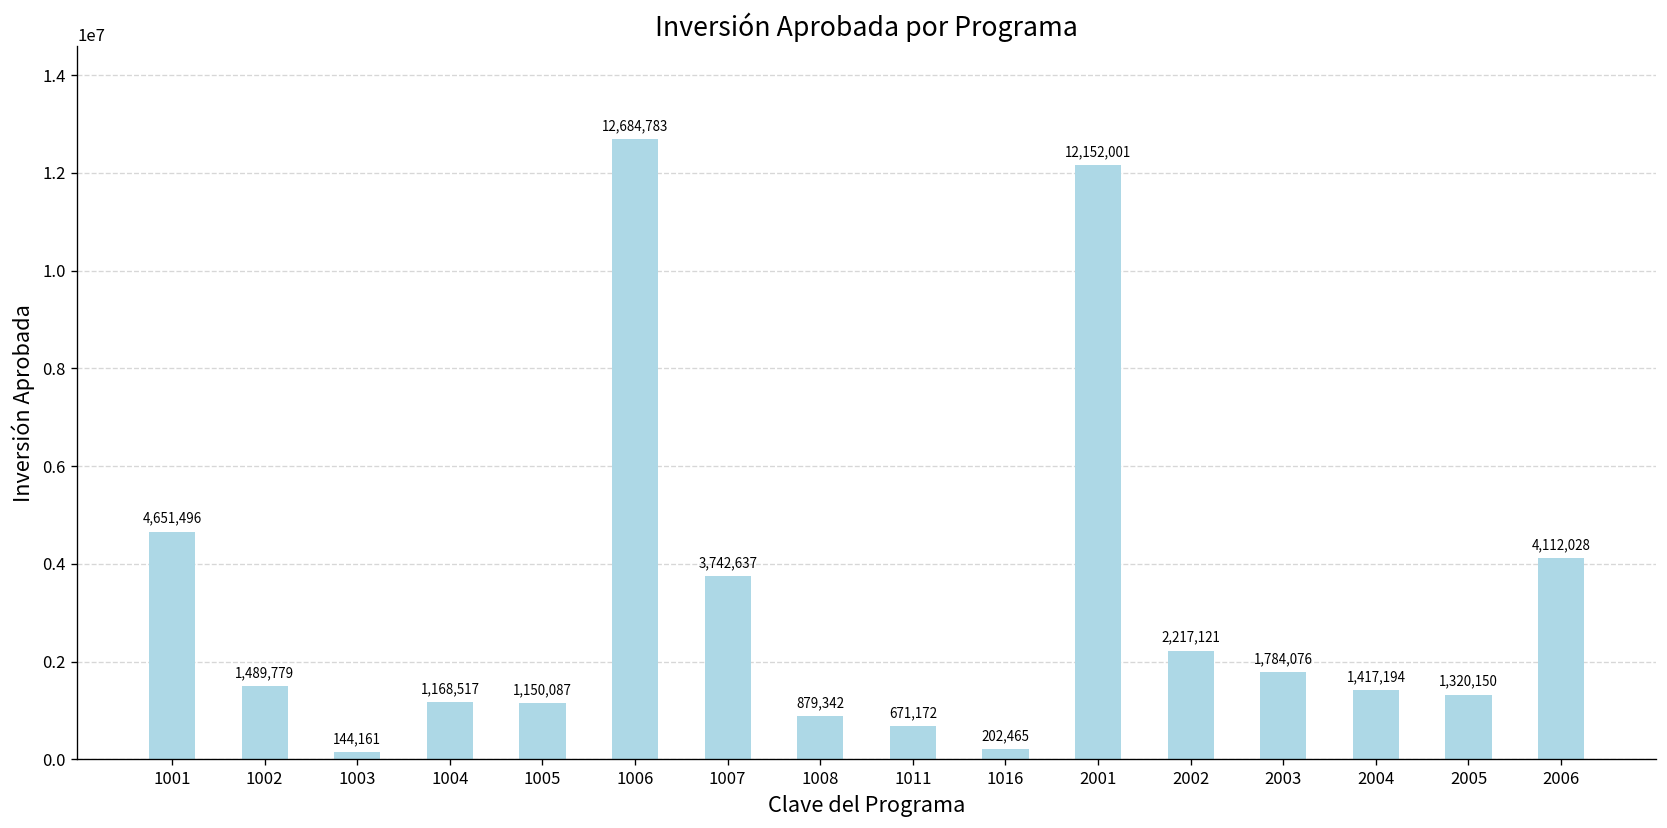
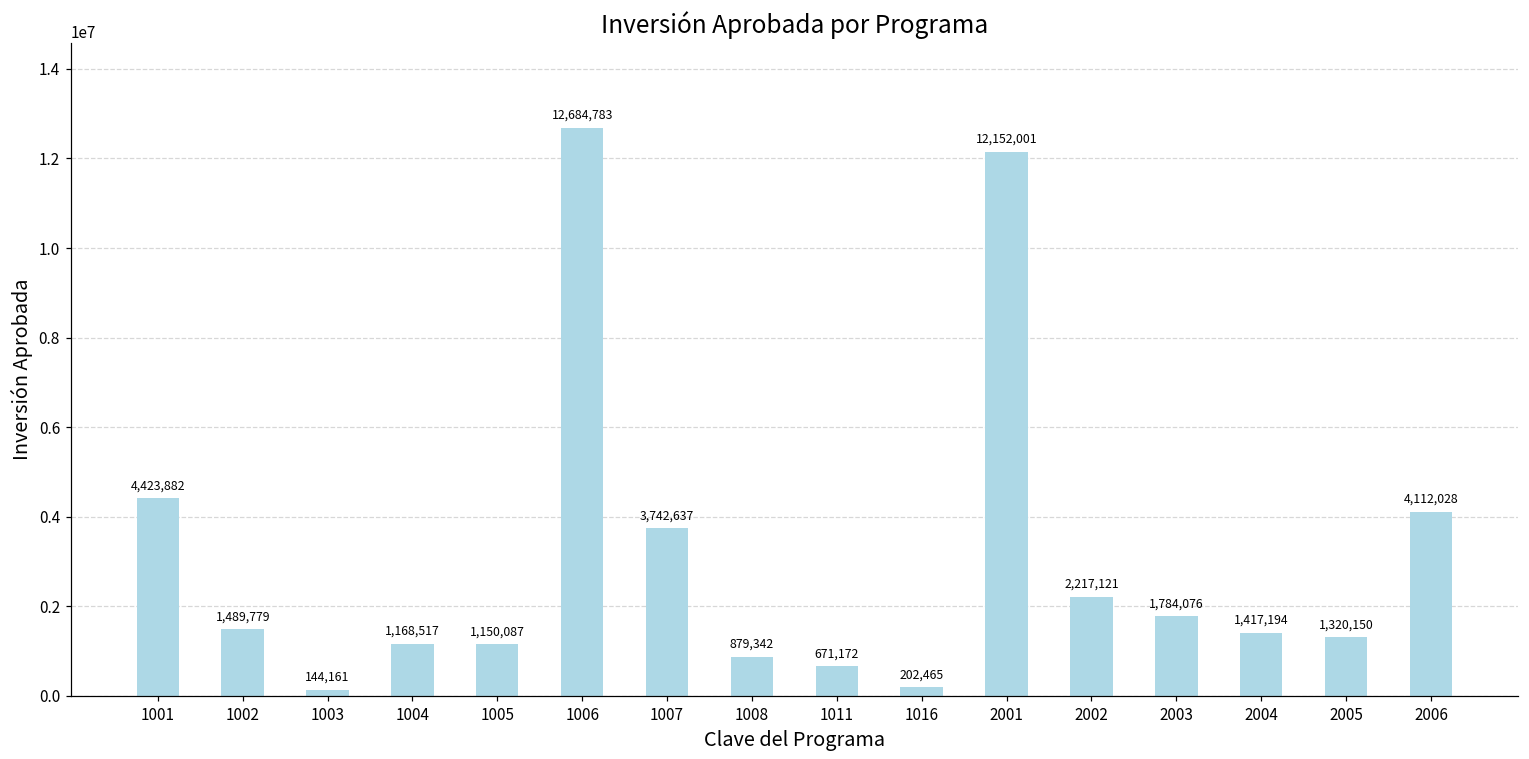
1001: 4,651,496 -> 4,423,882
